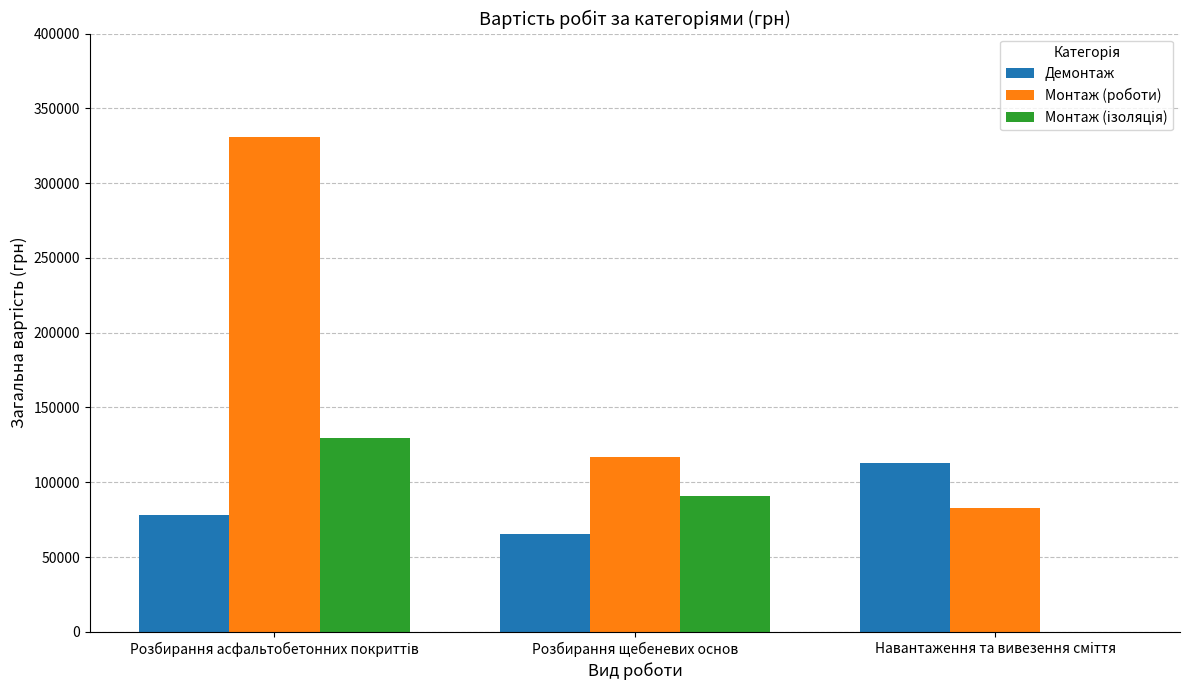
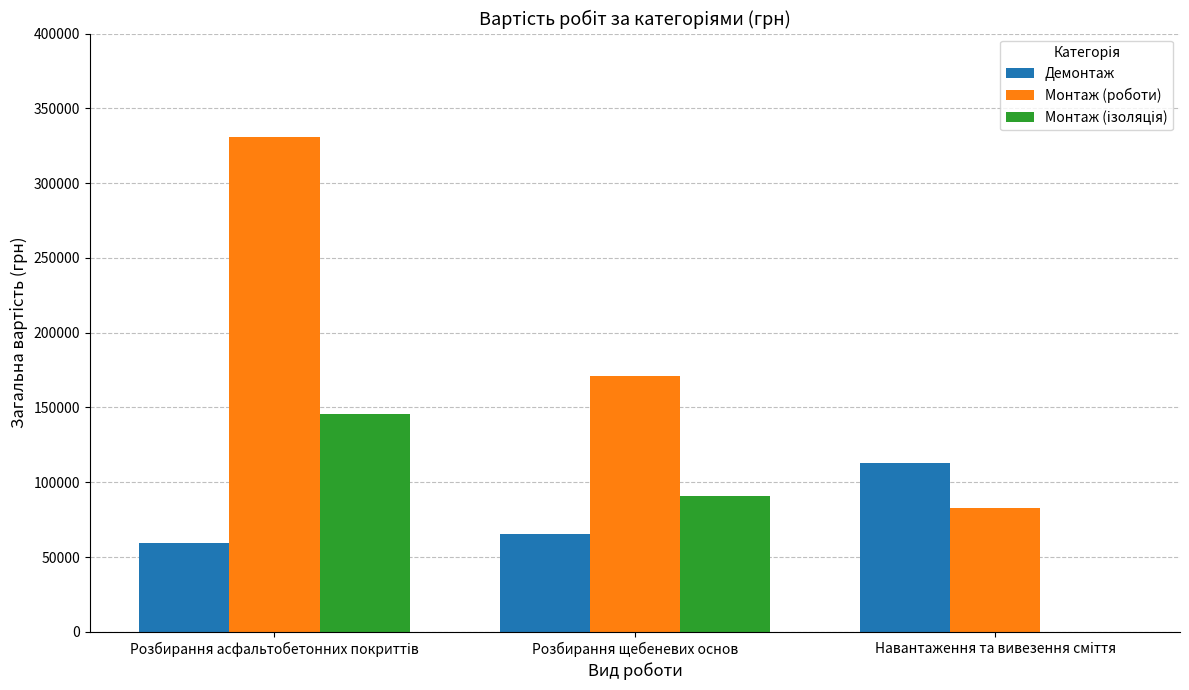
Демонтаж, Розбирання асфальтобетонних покриттів: 78000 -> 59000
Монтаж (ізоляція), Розбирання асфальтобетонних покриттів: 130000 -> 145000
Монтаж (роботи), Розбирання щебеневих основ: 117000 -> 171000
